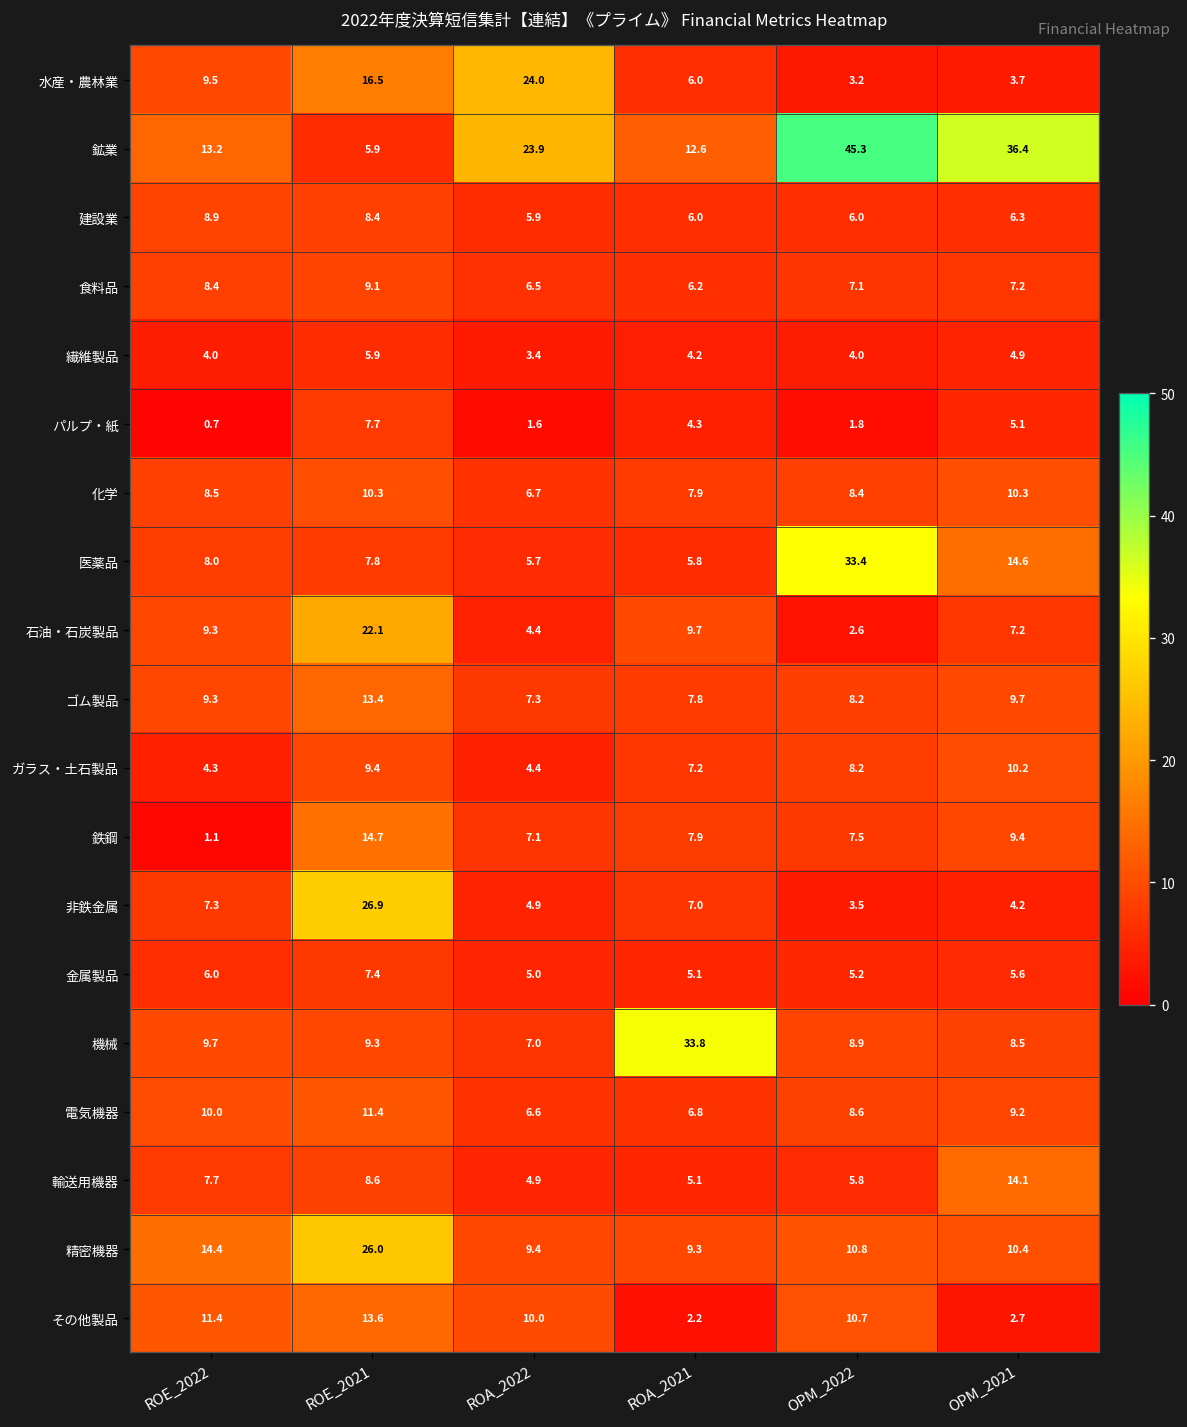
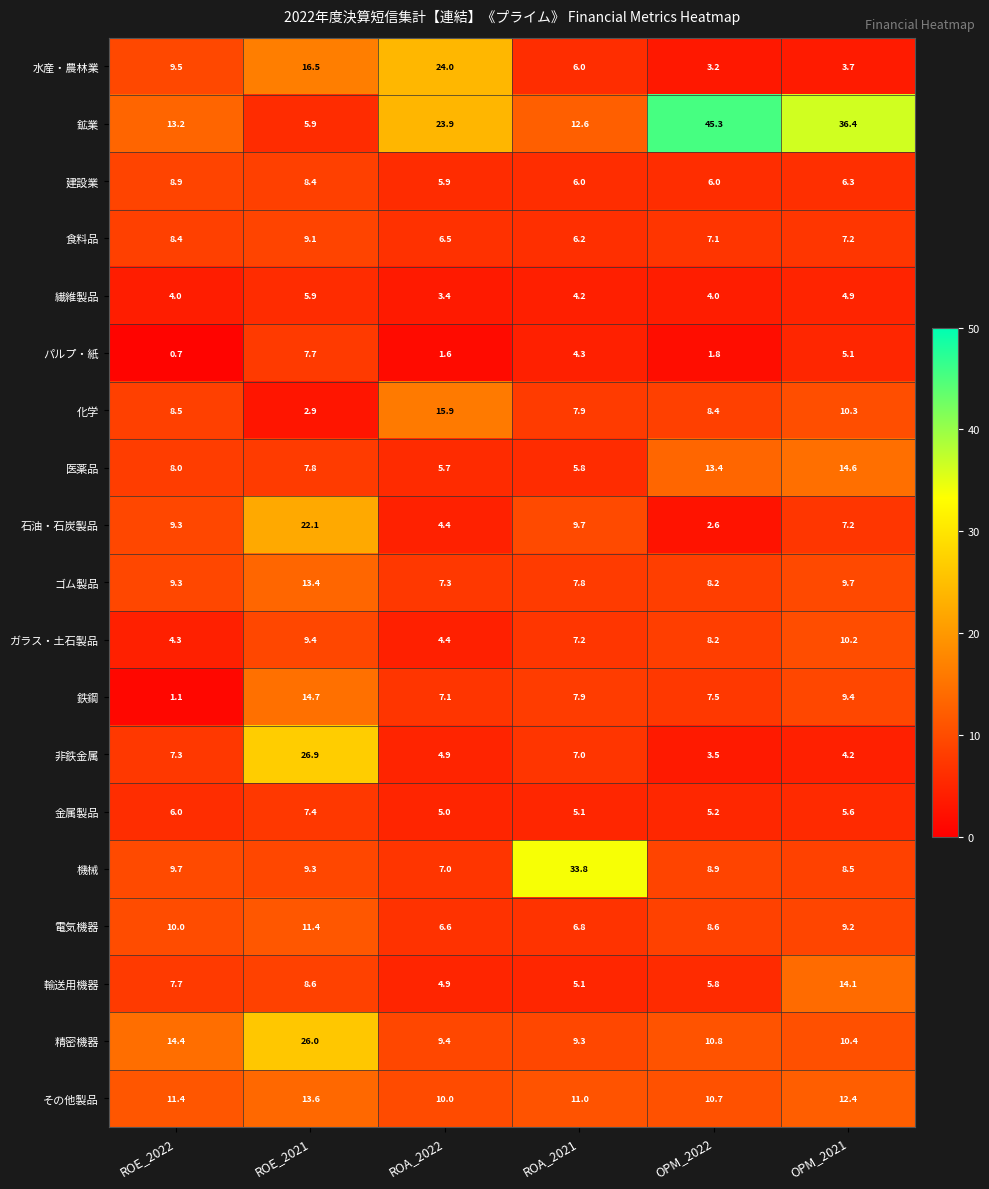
化学, ROE_2021: 10.3 -> 2.9
化学, ROA_2022: 6.7 -> 15.9
医薬品, OPM_2022: 33.4 -> 13.4
その他製品, ROA_2021: 2.2 -> 11.0
その他製品, OPM_2021: 2.7 -> 12.4
